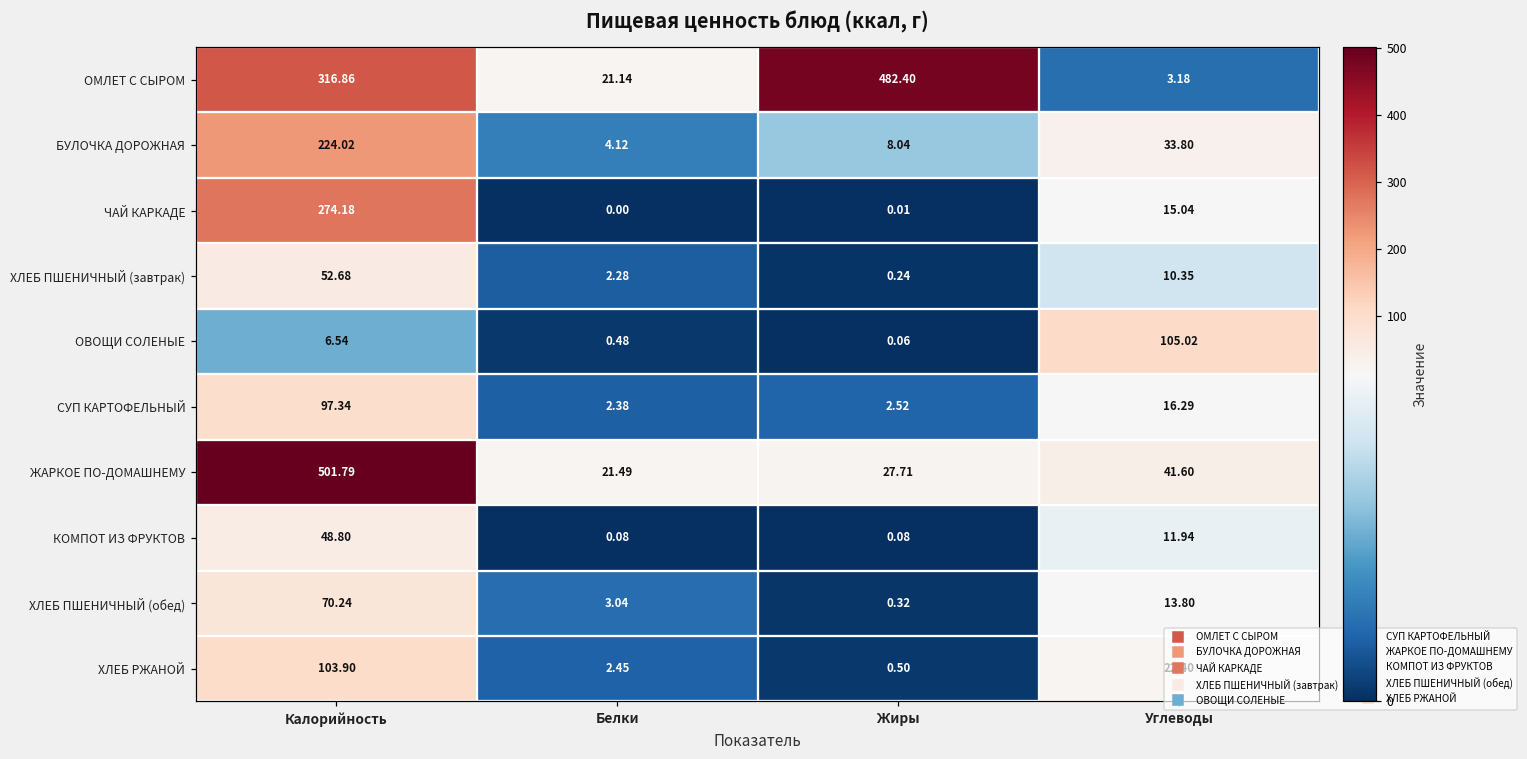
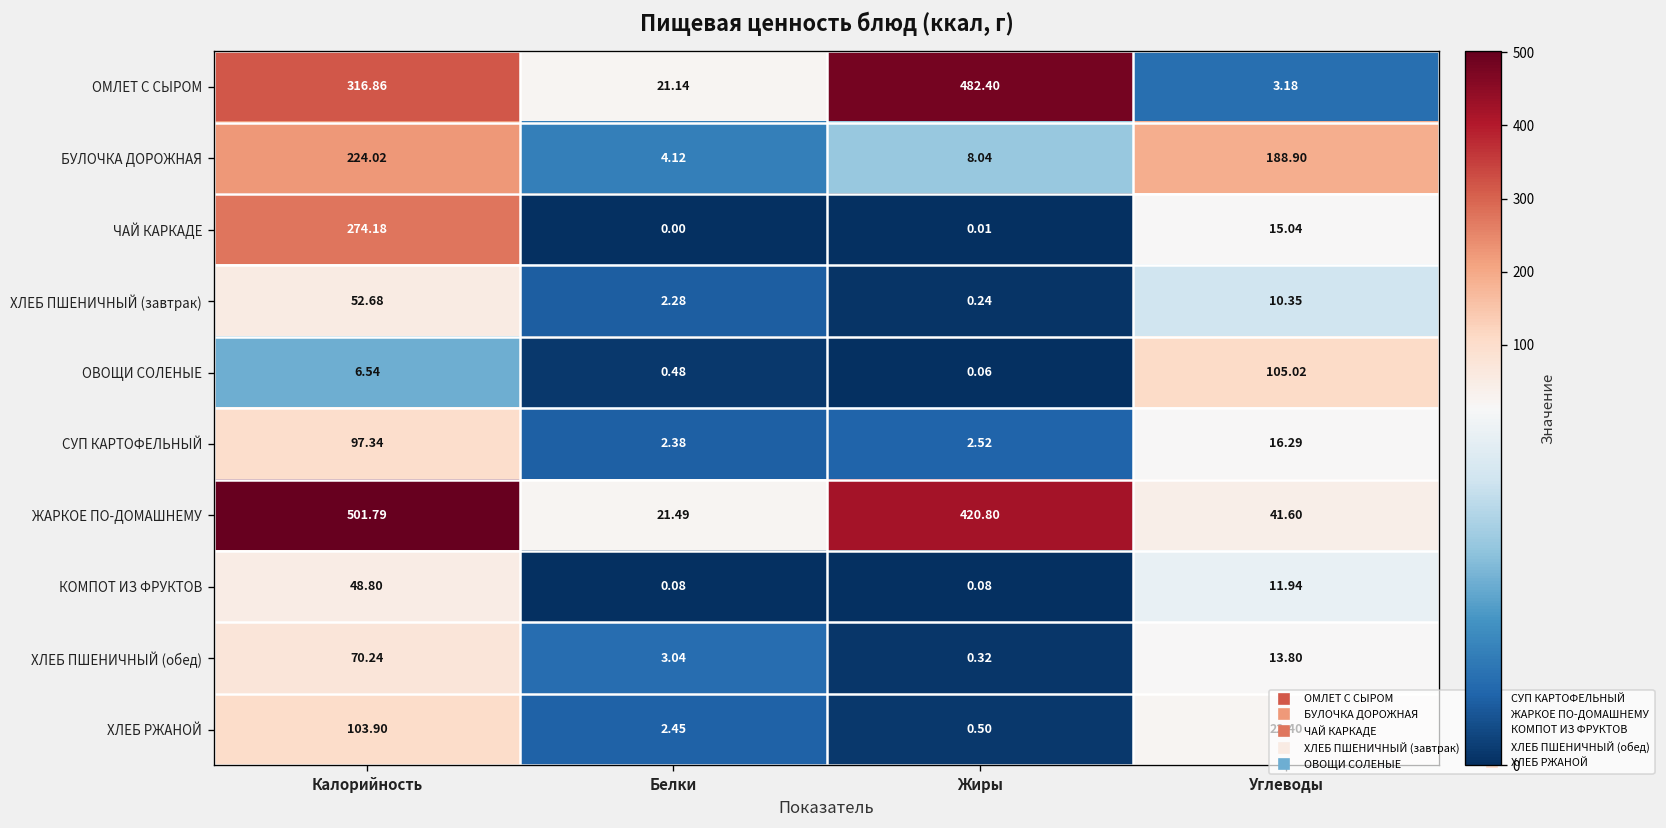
БУЛОЧКА ДОРОЖНАЯ, Углеводы: 33.80 -> 188.90
ЖАРКОЕ ПО-ДОМАШНЕМУ, Жиры: 27.71 -> 420.80
